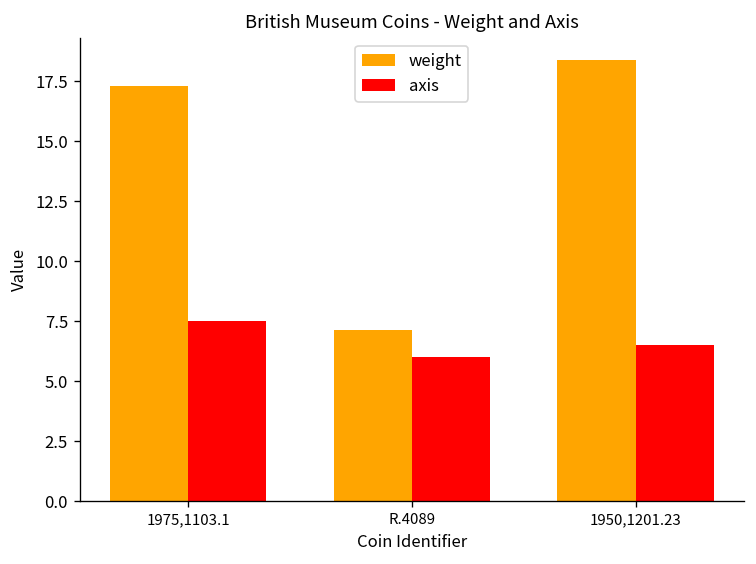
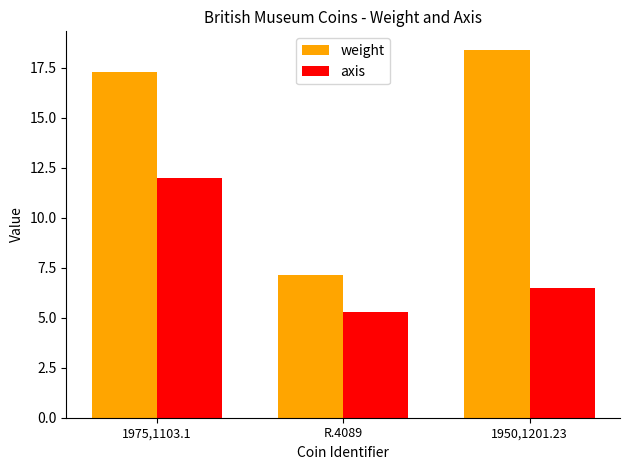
axis, 1975,1103.1: 7.5 -> 12.0
axis, R.4089: 6.0 -> 5.3
